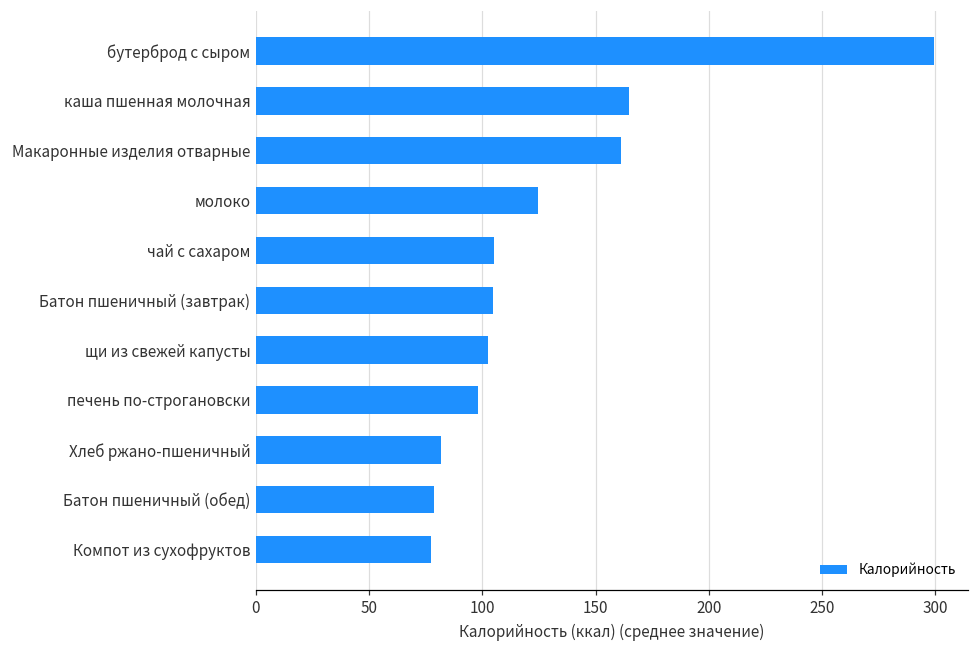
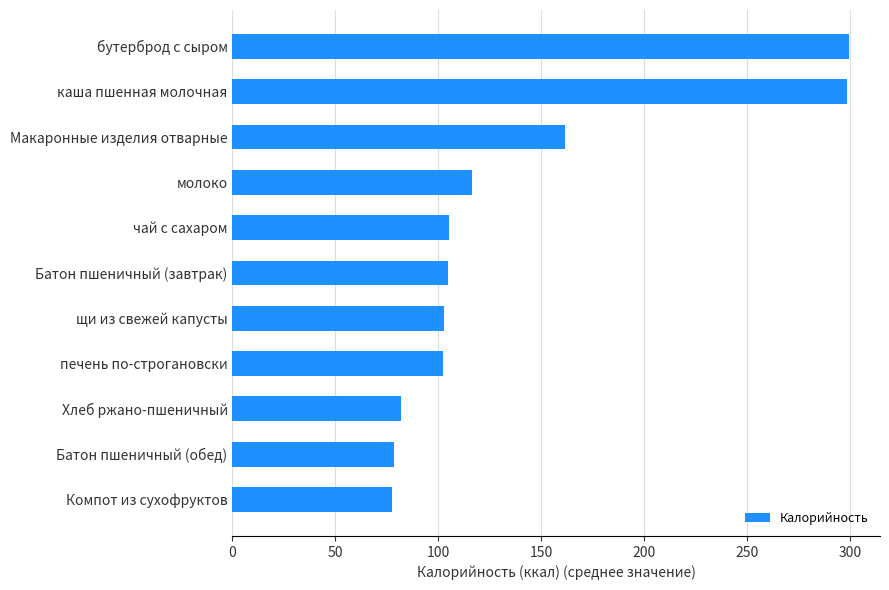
каша пшенная молочная: 165 -> 299
молоко: 125 -> 116
печень по-строгановски: 98 -> 102
